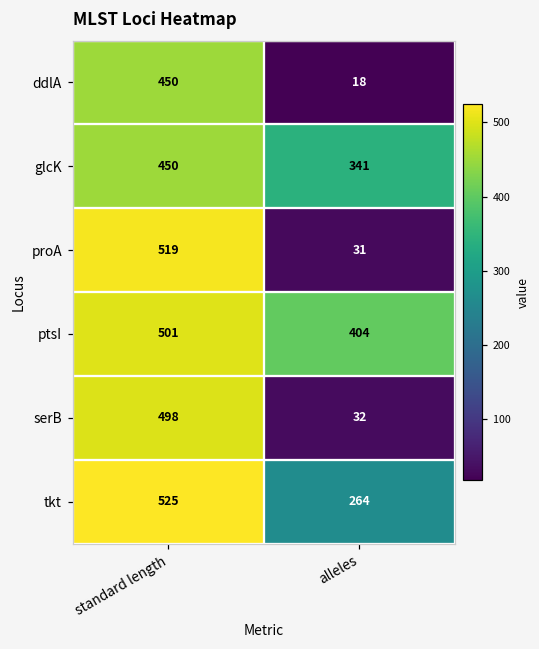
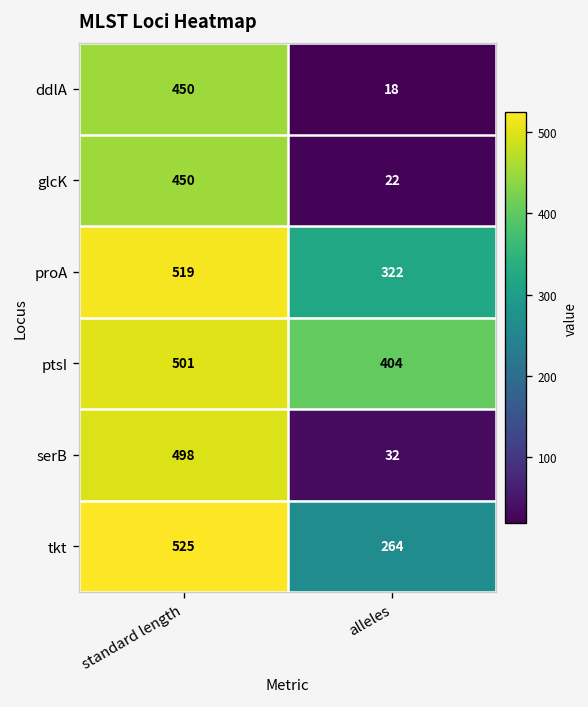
glcK, alleles: 341 -> 22
proA, alleles: 31 -> 322
